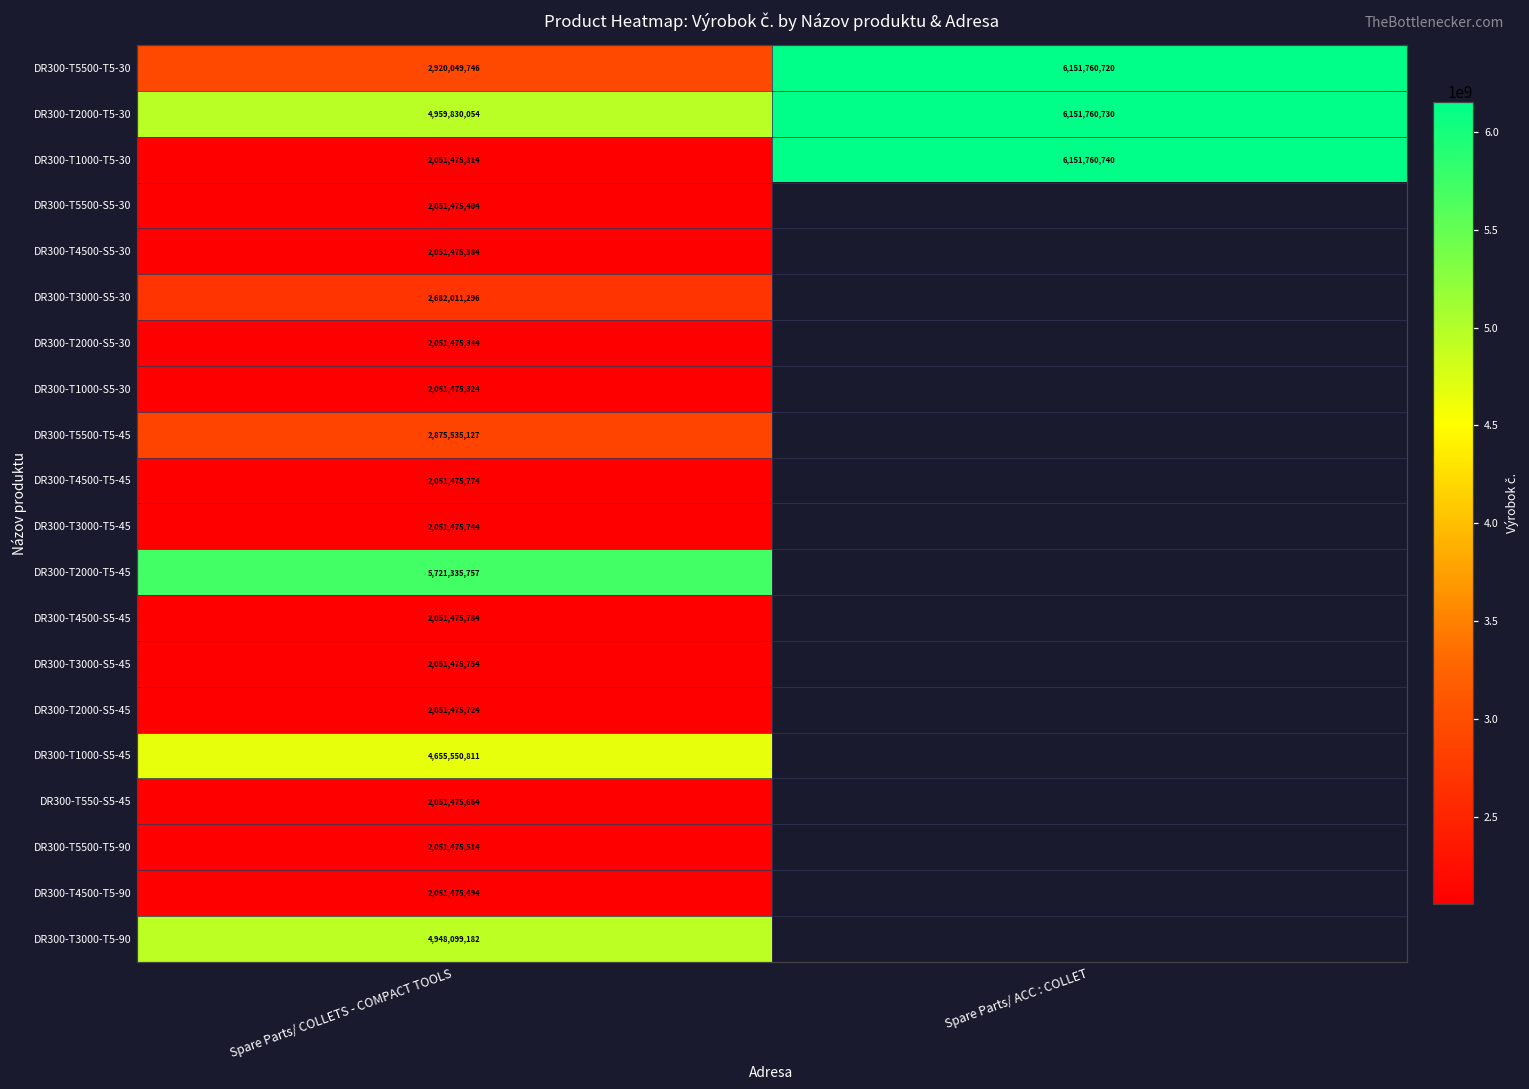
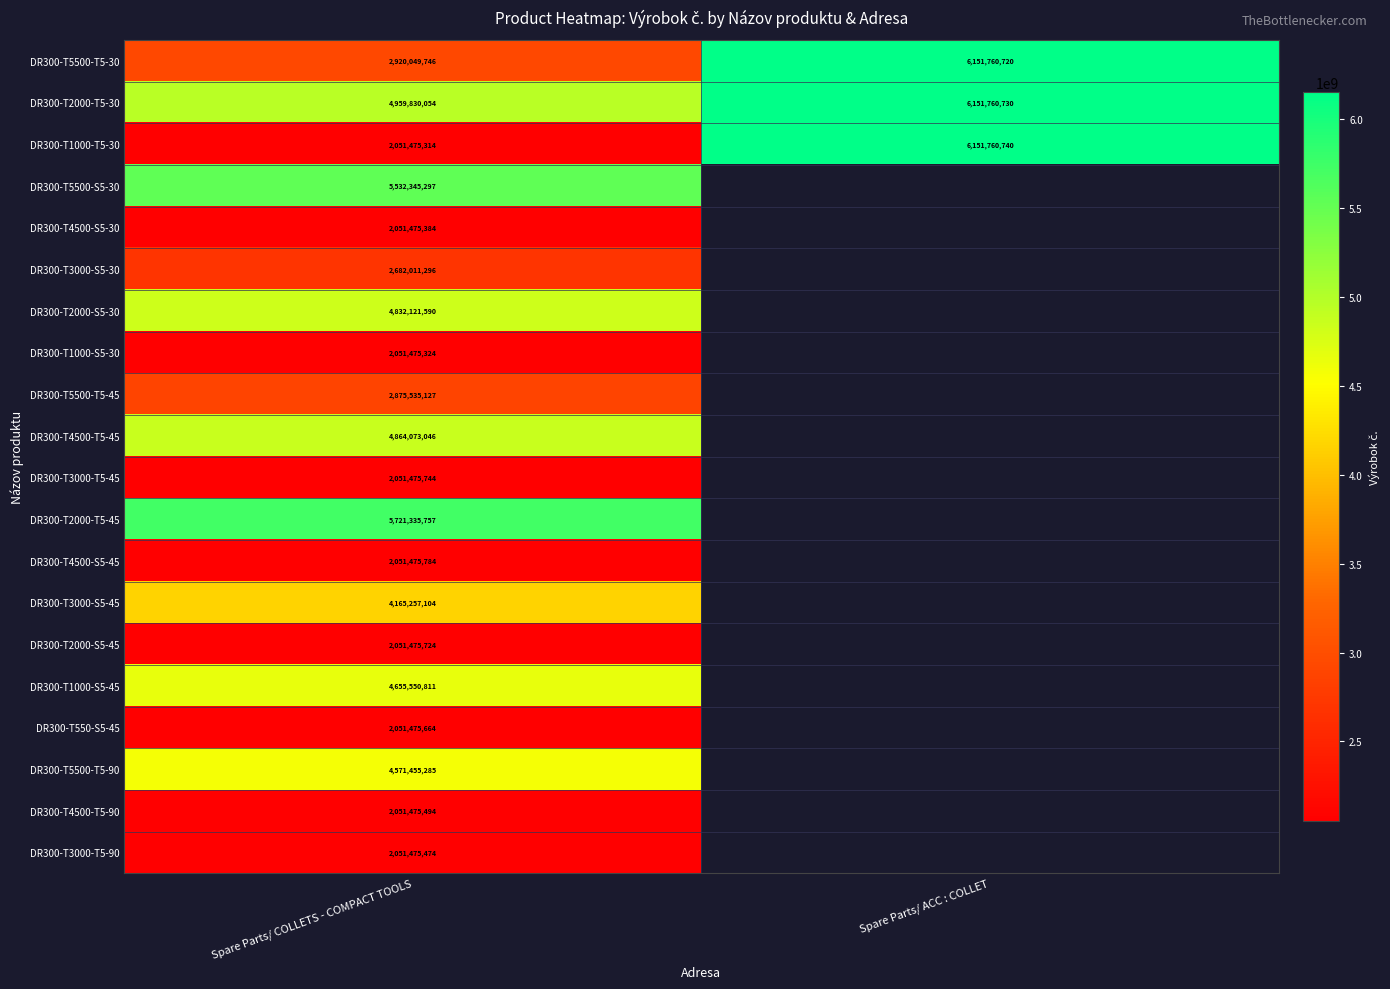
DR300-T5500-S5-30, Spare Parts/ COLLETS - COMPACT TOOLS: 2,051,475,404 -> 5,532,345,297
DR300-T2000-S5-30, Spare Parts/ COLLETS - COMPACT TOOLS: 2,051,475,344 -> 4,832,121,590
DR300-T4500-T5-45, Spare Parts/ COLLETS - COMPACT TOOLS: 2,051,475,774 -> 4,864,073,046
DR300-T3000-S5-45, Spare Parts/ COLLETS - COMPACT TOOLS: 2,051,475,754 -> 4,165,257,104
DR300-T5500-T5-90, Spare Parts/ COLLETS - COMPACT TOOLS: 2,051,475,514 -> 4,571,455,285
DR300-T3000-T5-90, Spare Parts/ COLLETS - COMPACT TOOLS: 4,948,099,182 -> 2,051,475,474
